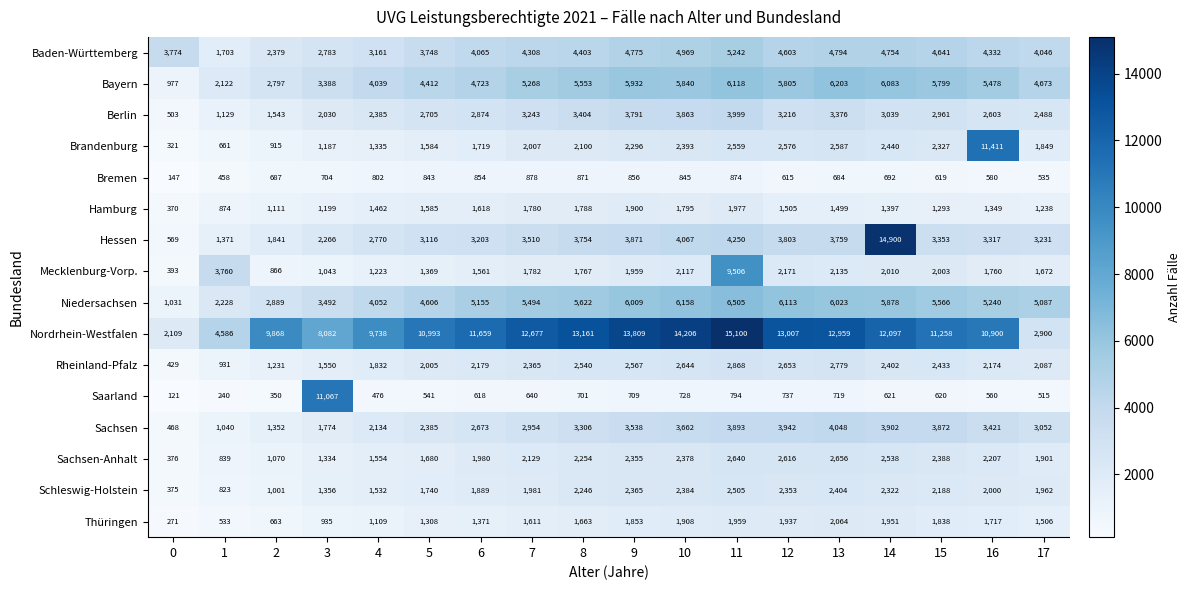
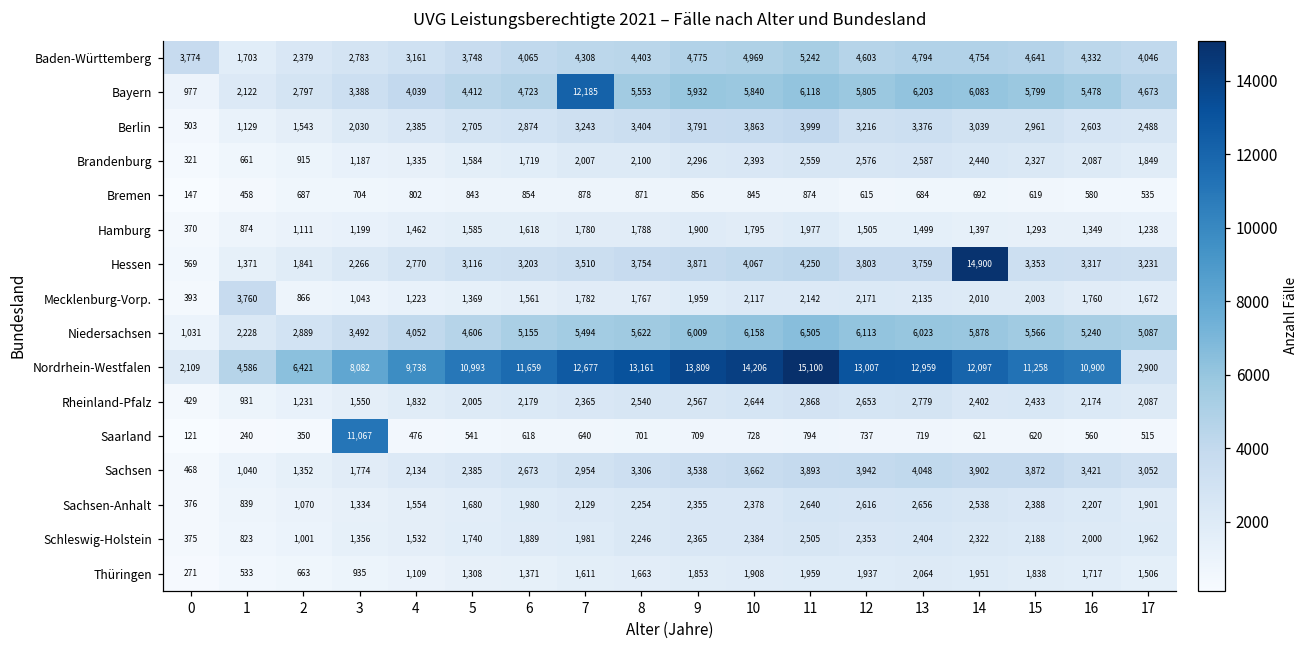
Bayern, 7: 5,268 -> 12,185
Brandenburg, 16: 11,411 -> 2,087
Mecklenburg-Vorp., 11: 9,506 -> 2,142
Nordrhein-Westfalen, 2: 9,868 -> 6,421
